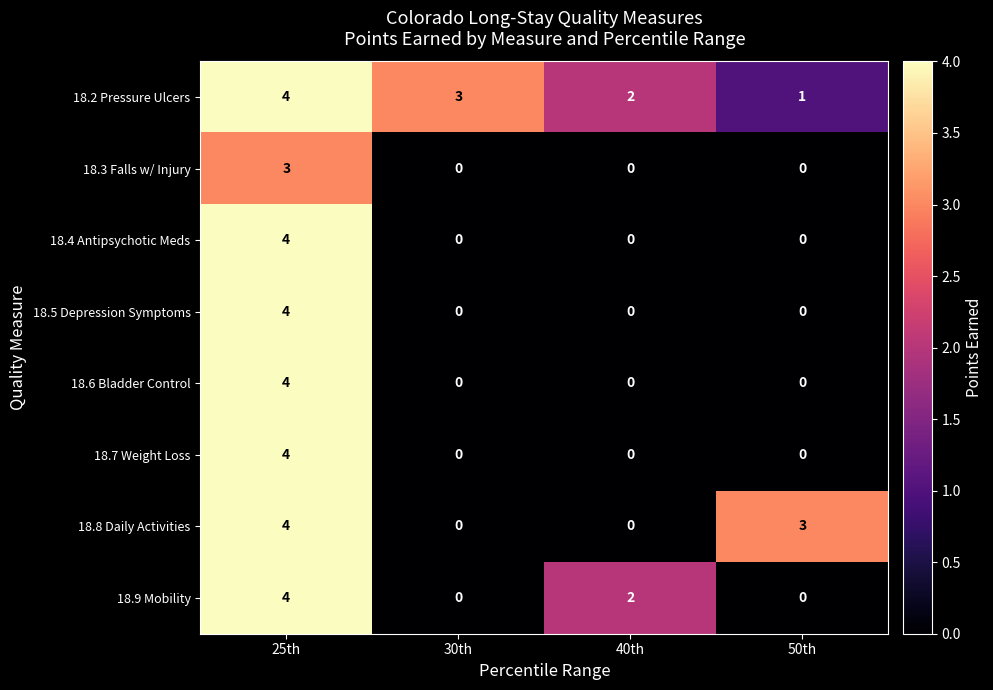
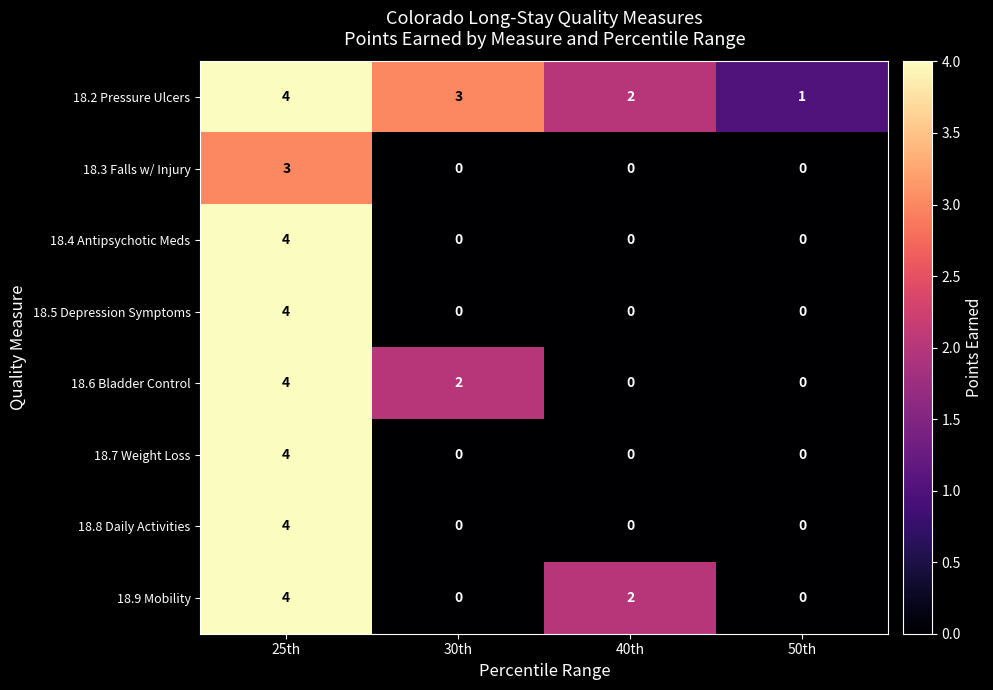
18.6 Bladder Control, 30th: 0 -> 2
18.8 Daily Activities, 50th: 3 -> 0
